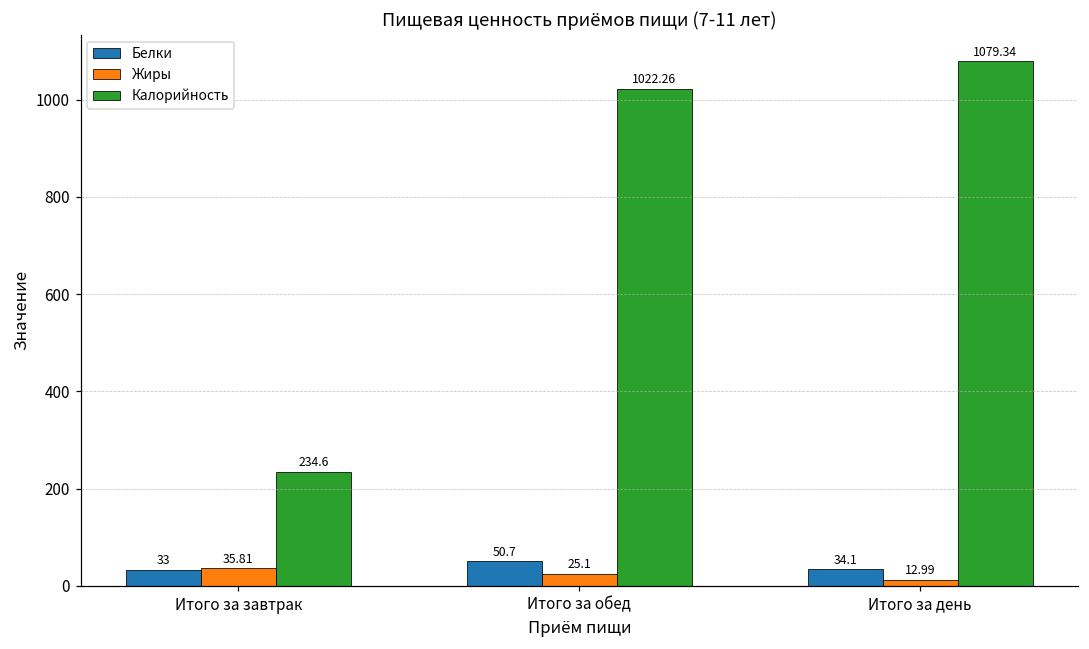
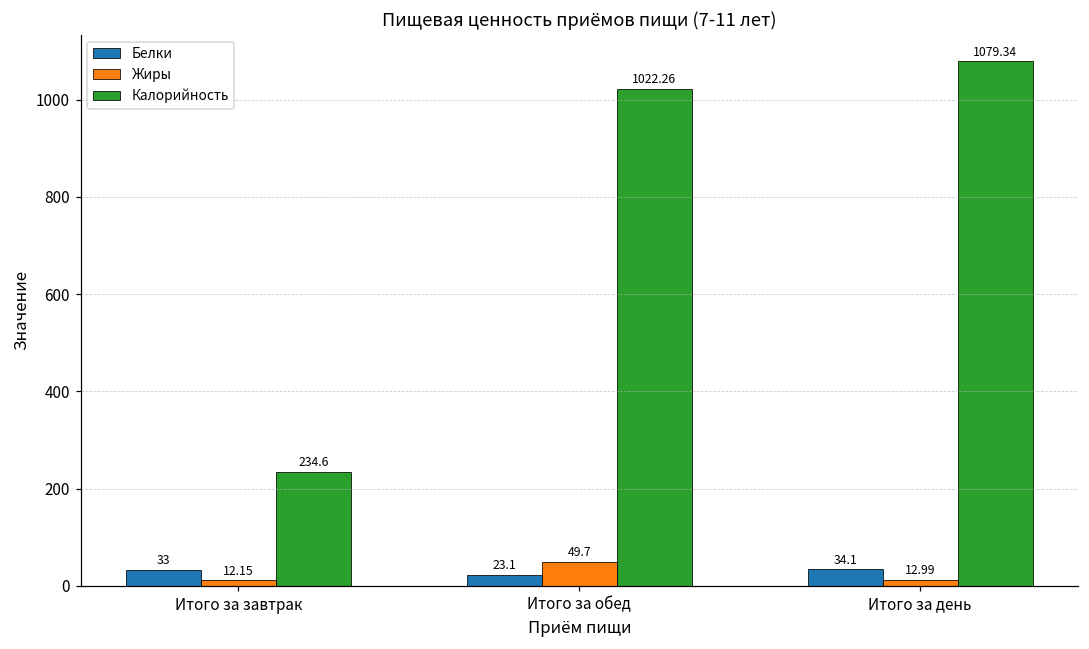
Жиры, Итого за завтрак: 35.81 -> 12.15
Белки, Итого за обед: 50.7 -> 23.1
Жиры, Итого за обед: 25.1 -> 49.7
